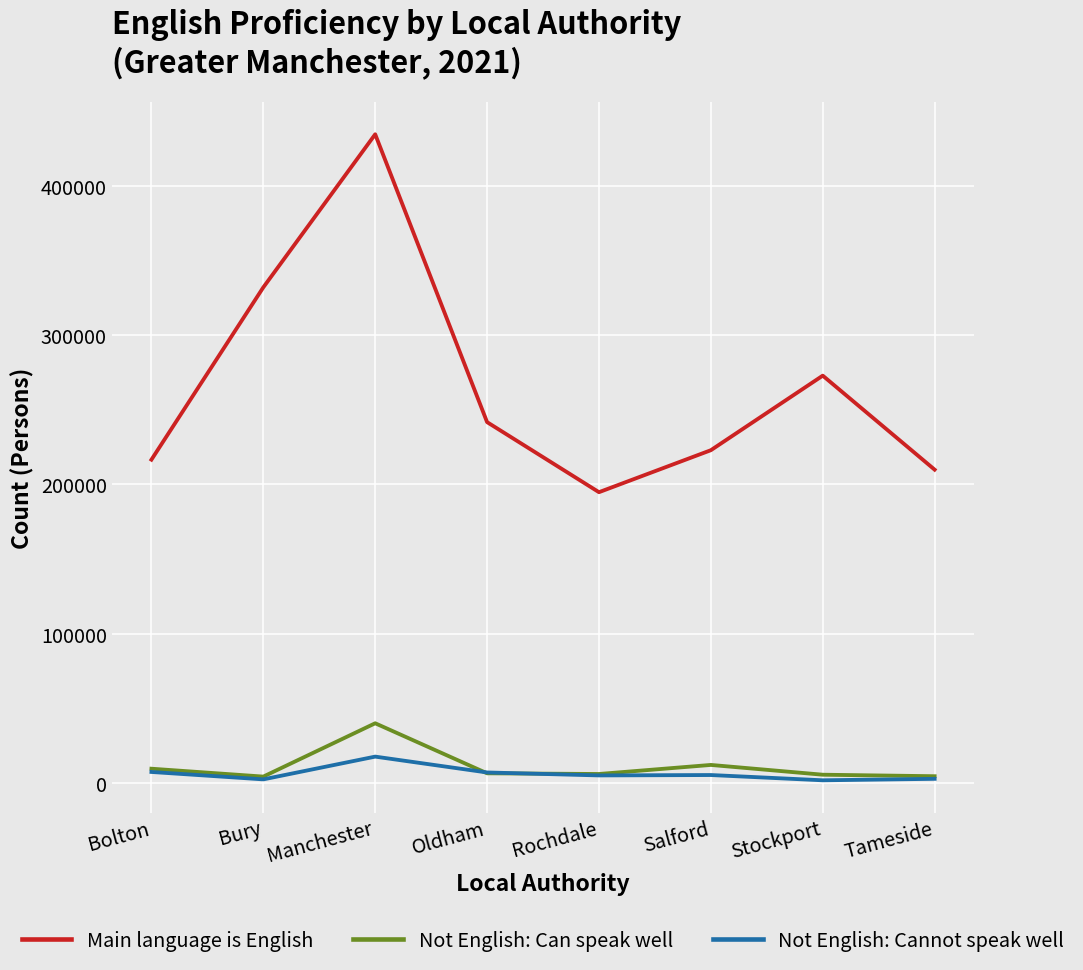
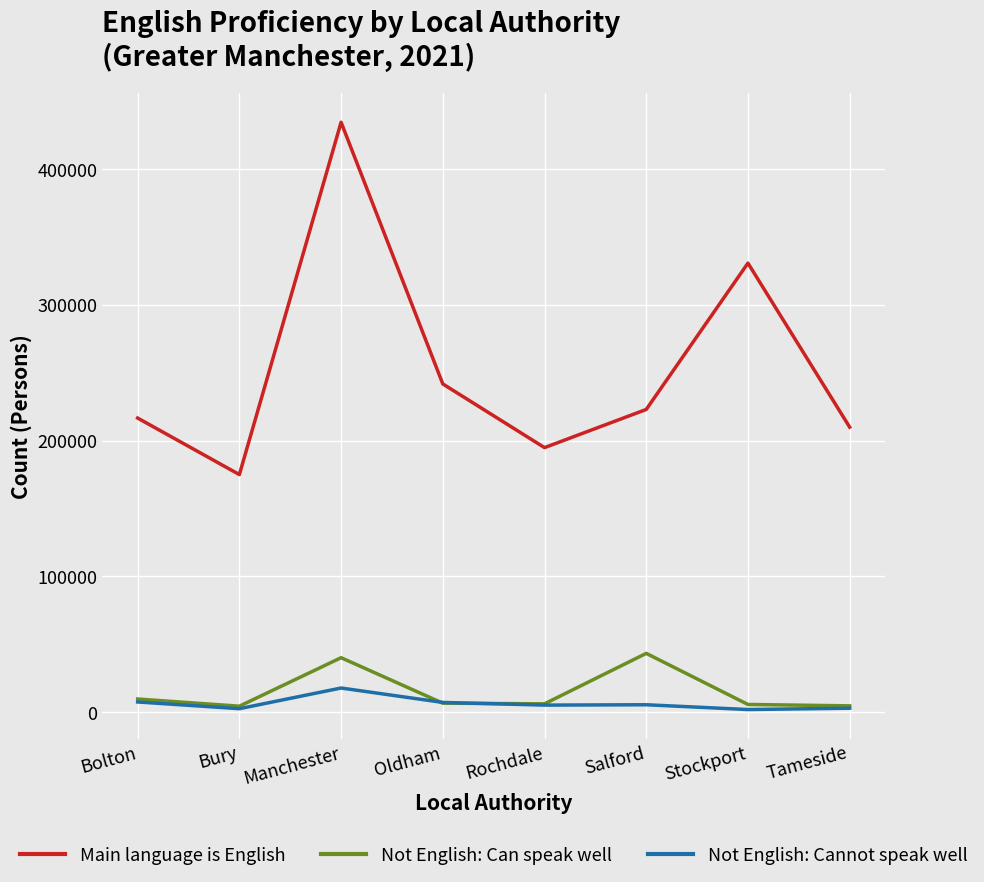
Main language is English, Bury: 332000 -> 175000
Not English: Can speak well, Salford: 12000 -> 43000
Main language is English, Stockport: 273000 -> 331000
